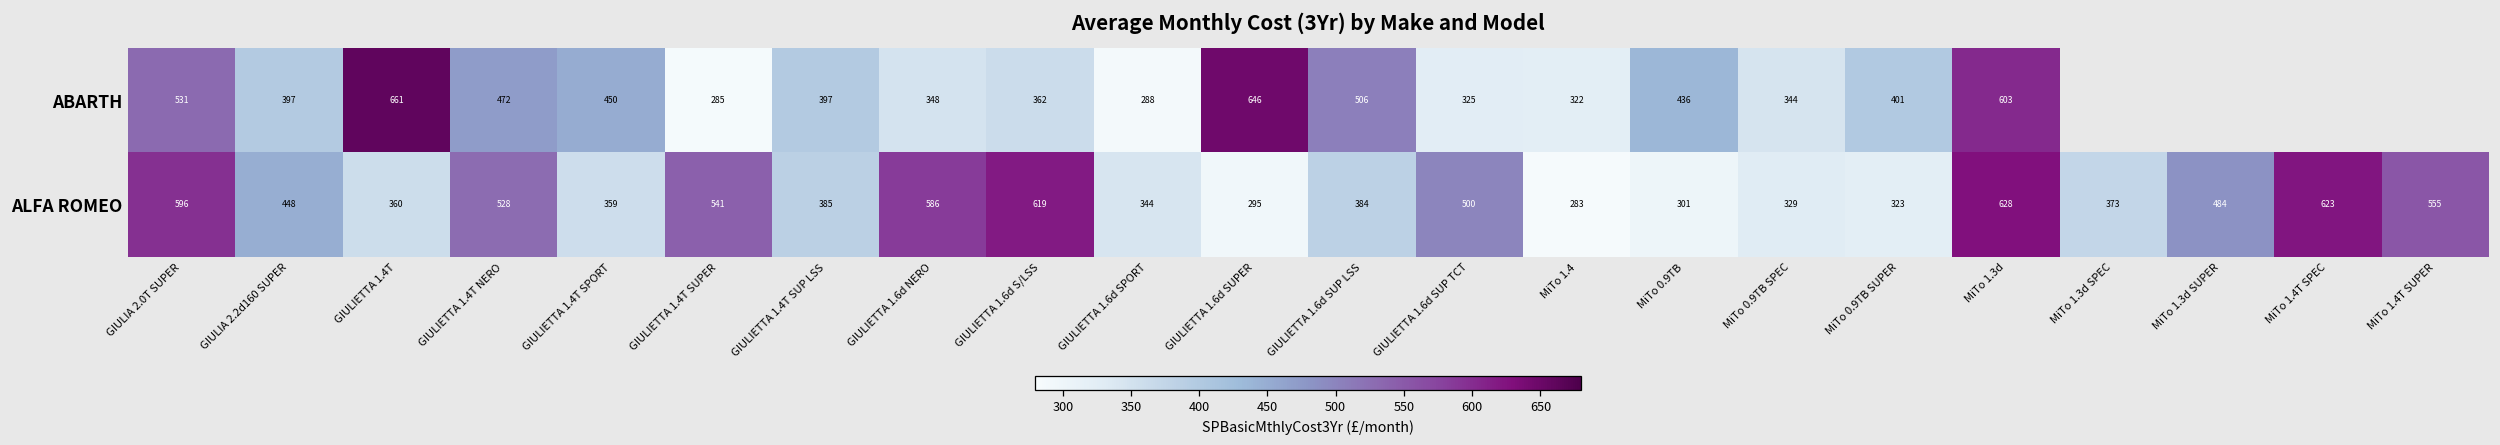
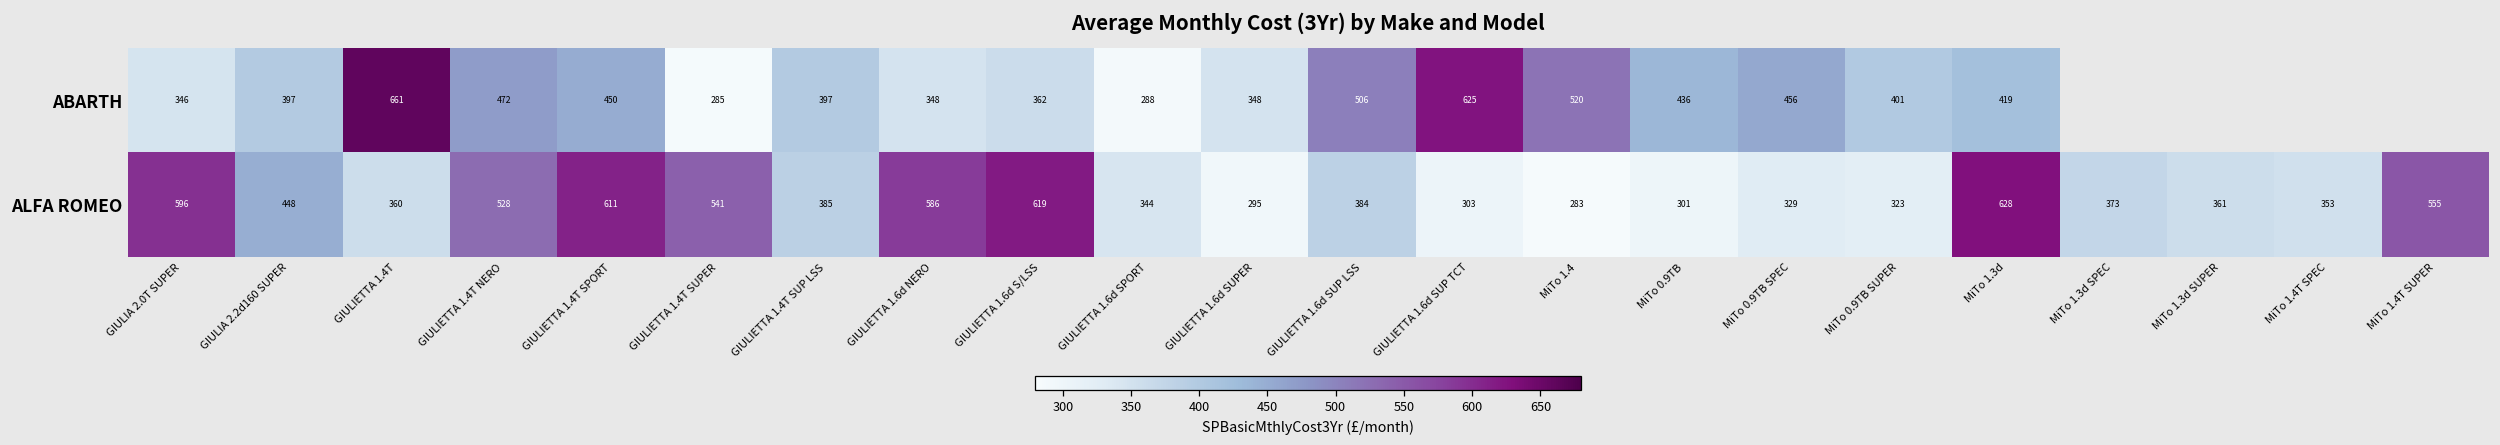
ABARTH, GIULIA 2.0T SUPER: 531 -> 346
ABARTH, GIULIETTA 1.6d SUPER: 646 -> 348
ABARTH, GIULIETTA 1.6d SUP TCT: 325 -> 625
ABARTH, MiTo 1.4: 322 -> 520
ABARTH, MiTo 0.9TB SPEC: 344 -> 456
ABARTH, MiTo 1.3d: 603 -> 419
ALFA ROMEO, GIULIETTA 1.4T SPORT: 359 -> 611
ALFA ROMEO, GIULIETTA 1.6d SUP TCT: 500 -> 303
ALFA ROMEO, MiTo 1.3d SUPER: 484 -> 361
ALFA ROMEO, MiTo 1.4T SPEC: 623 -> 353
